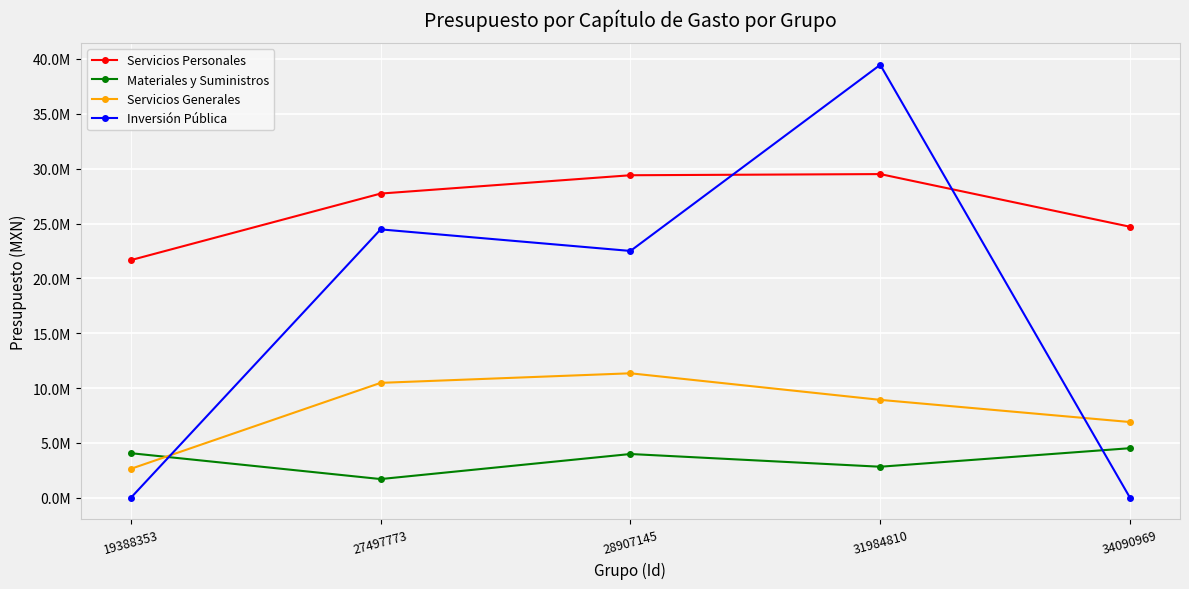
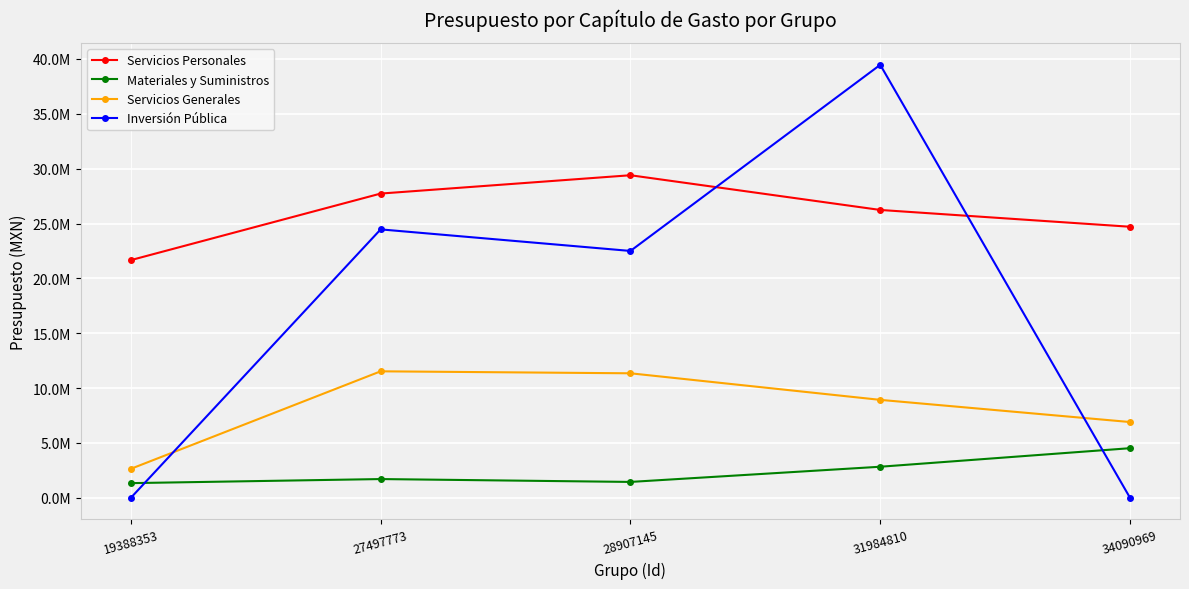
Materiales y Suministros, 19388353: 4100000 -> 1300000
Servicios Generales, 27497773: 10500000 -> 11500000
Materiales y Suministros, 28907145: 4000000 -> 1400000
Servicios Personales, 31984810: 29500000 -> 26200000
